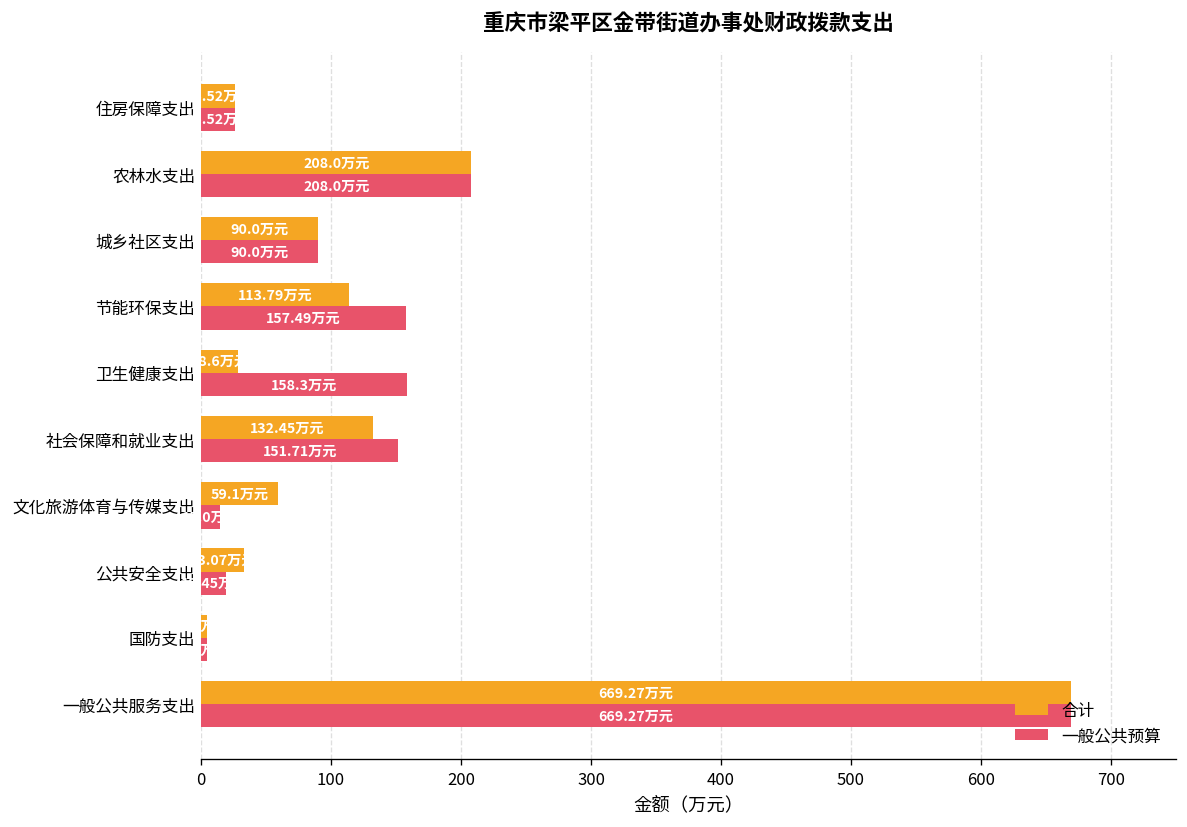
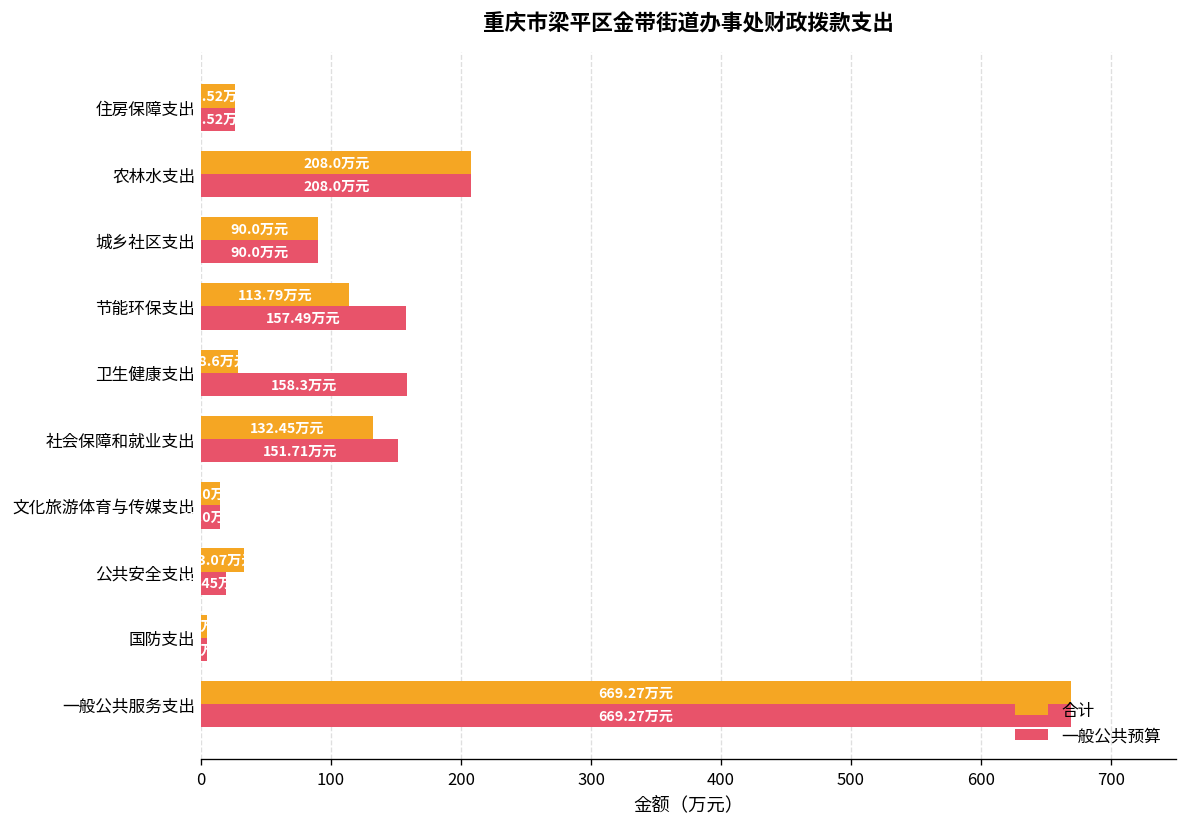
合计, 文化旅游体育与传媒支出: 59 -> 15
